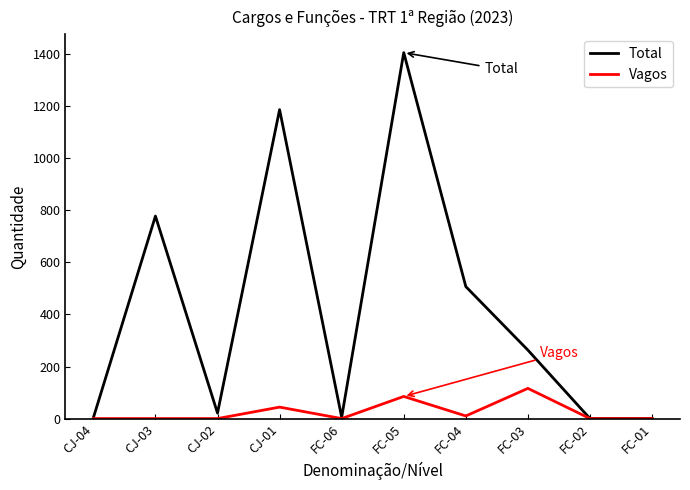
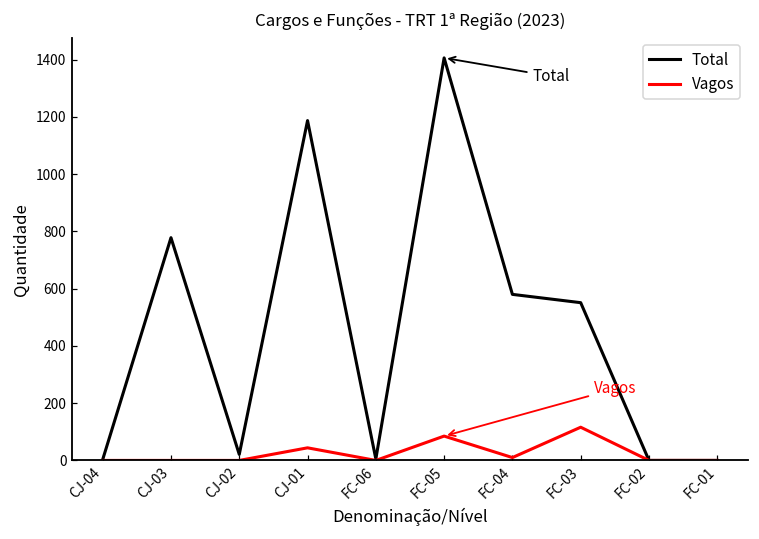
Total, FC-04: 510 -> 580
Total, FC-03: 260 -> 550
